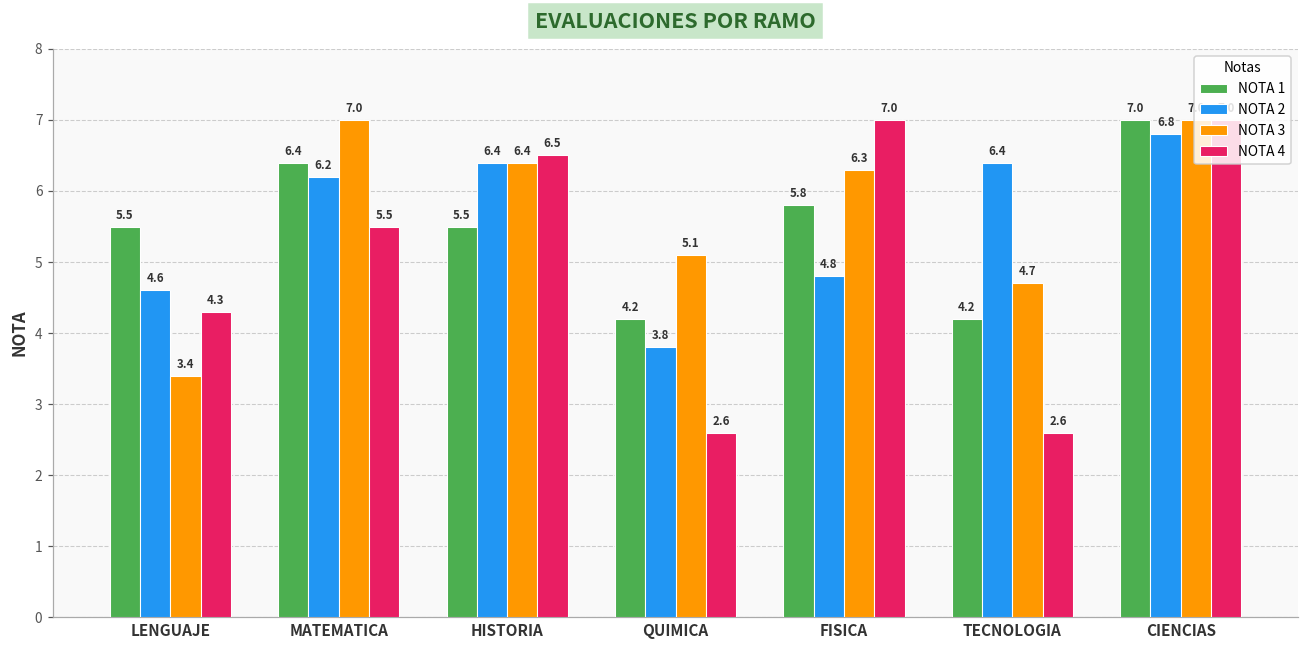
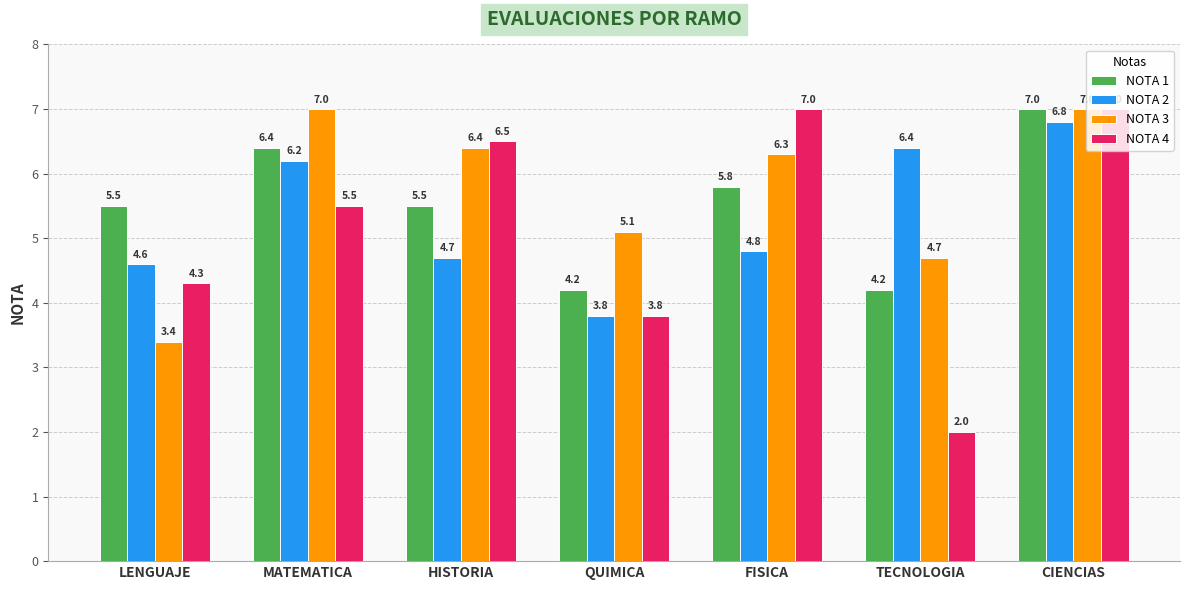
NOTA 2, HISTORIA: 6.4 -> 4.7
NOTA 4, QUIMICA: 2.6 -> 3.8
NOTA 4, TECNOLOGIA: 2.6 -> 2.0
